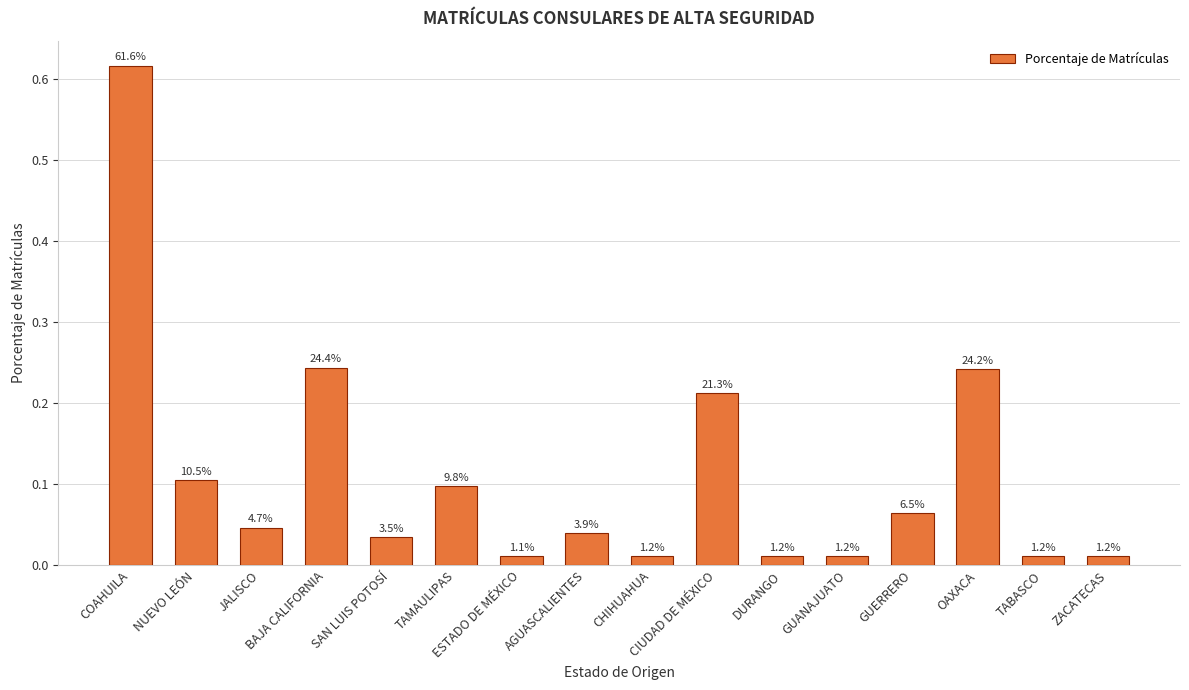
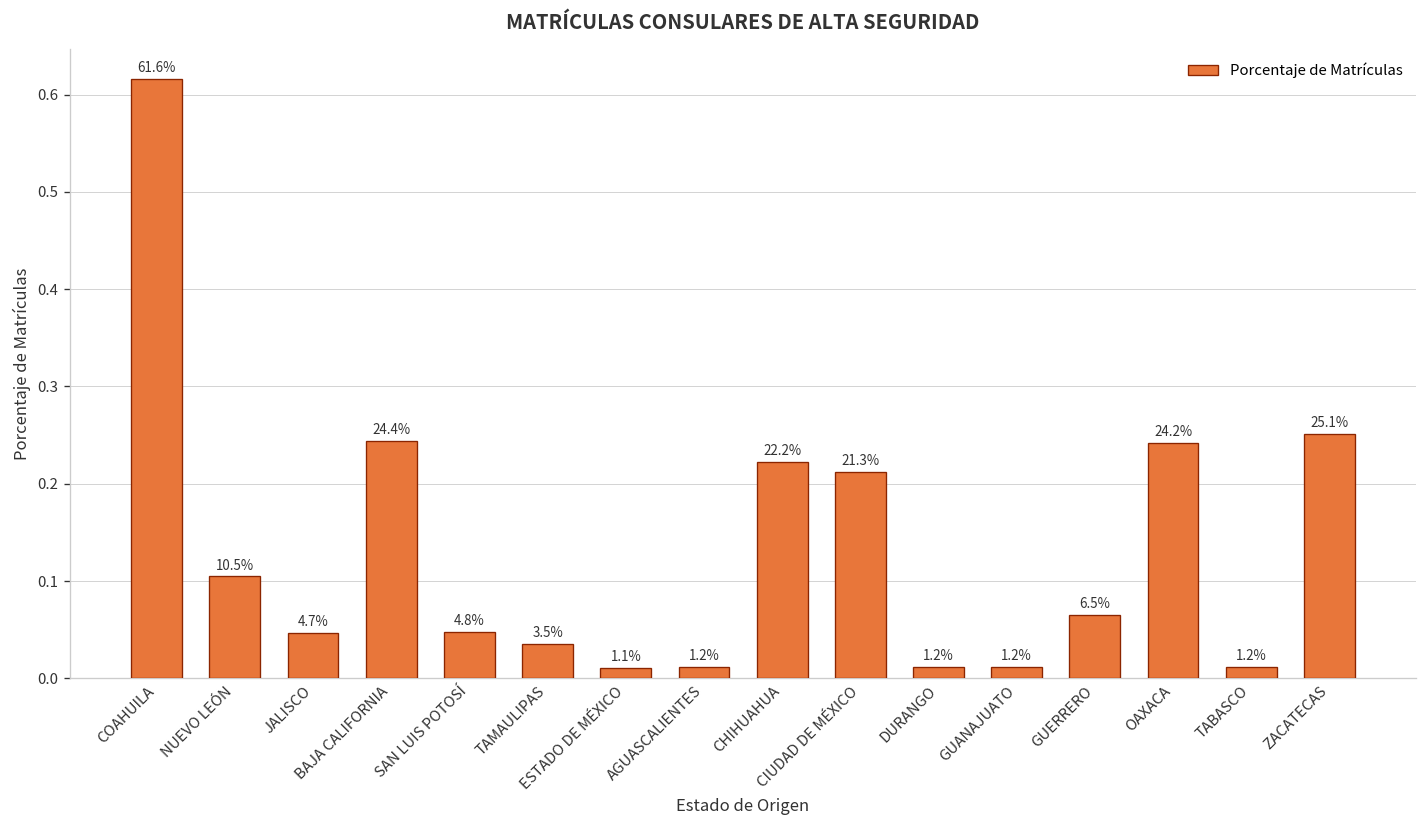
SAN LUIS POTOSÍ: 3.5% -> 4.8%
TAMAULIPAS: 9.8% -> 3.5%
AGUASCALIENTES: 3.9% -> 1.2%
CHIHUAHUA: 1.2% -> 22.2%
ZACATECAS: 1.2% -> 25.1%
